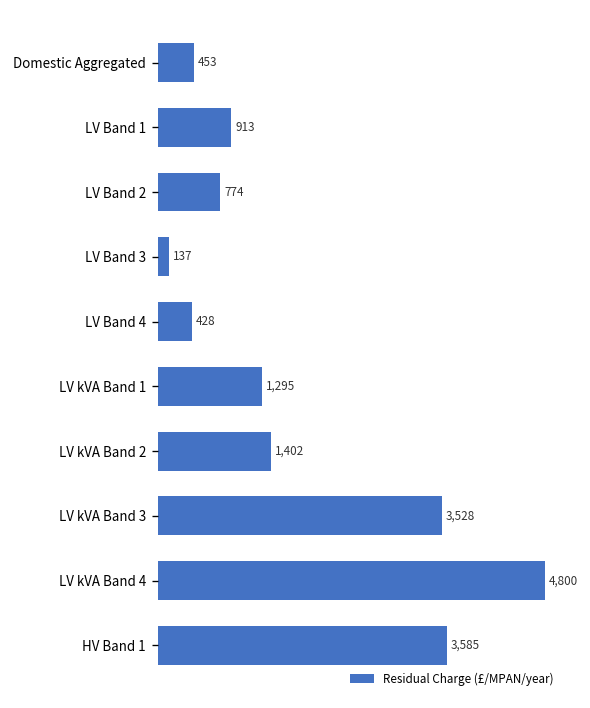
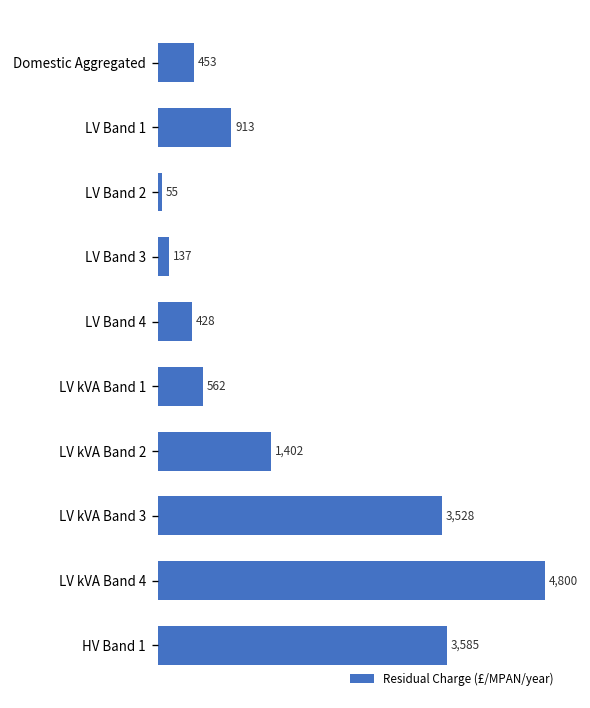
LV Band 2: 774 -> 55
LV kVA Band 1: 1,295 -> 562
